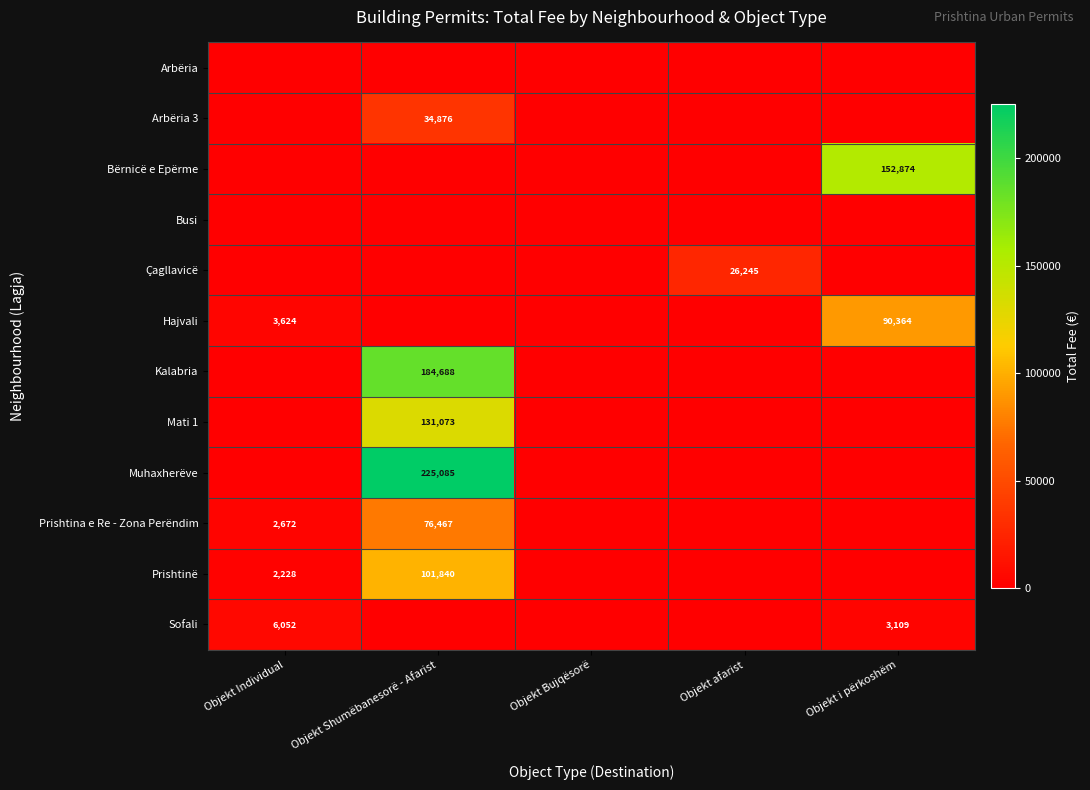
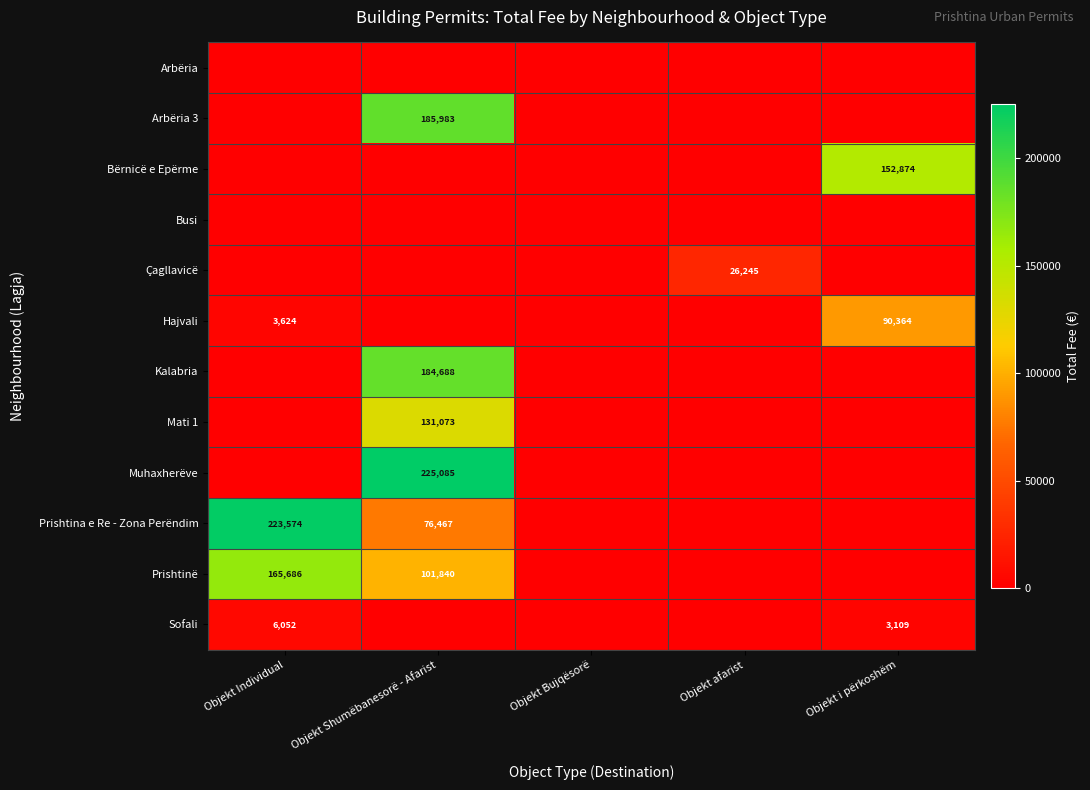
Arbëria 3, Objekt Shumëbanesorë - Afarist: 34,876 -> 185,983
Prishtina e Re - Zona Perëndim, Objekt Individual: 2,672 -> 223,574
Prishtinë, Objekt Individual: 2,228 -> 165,686
